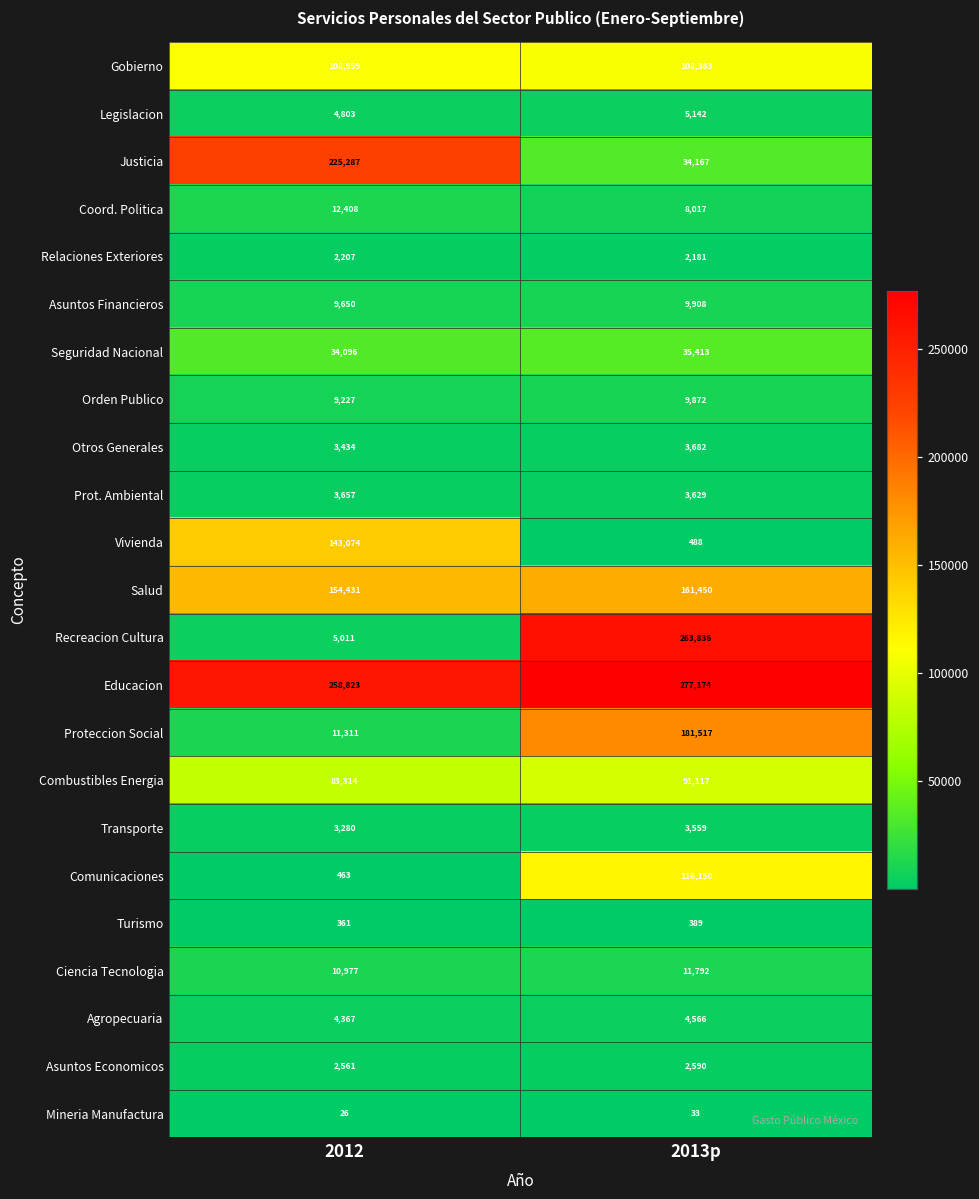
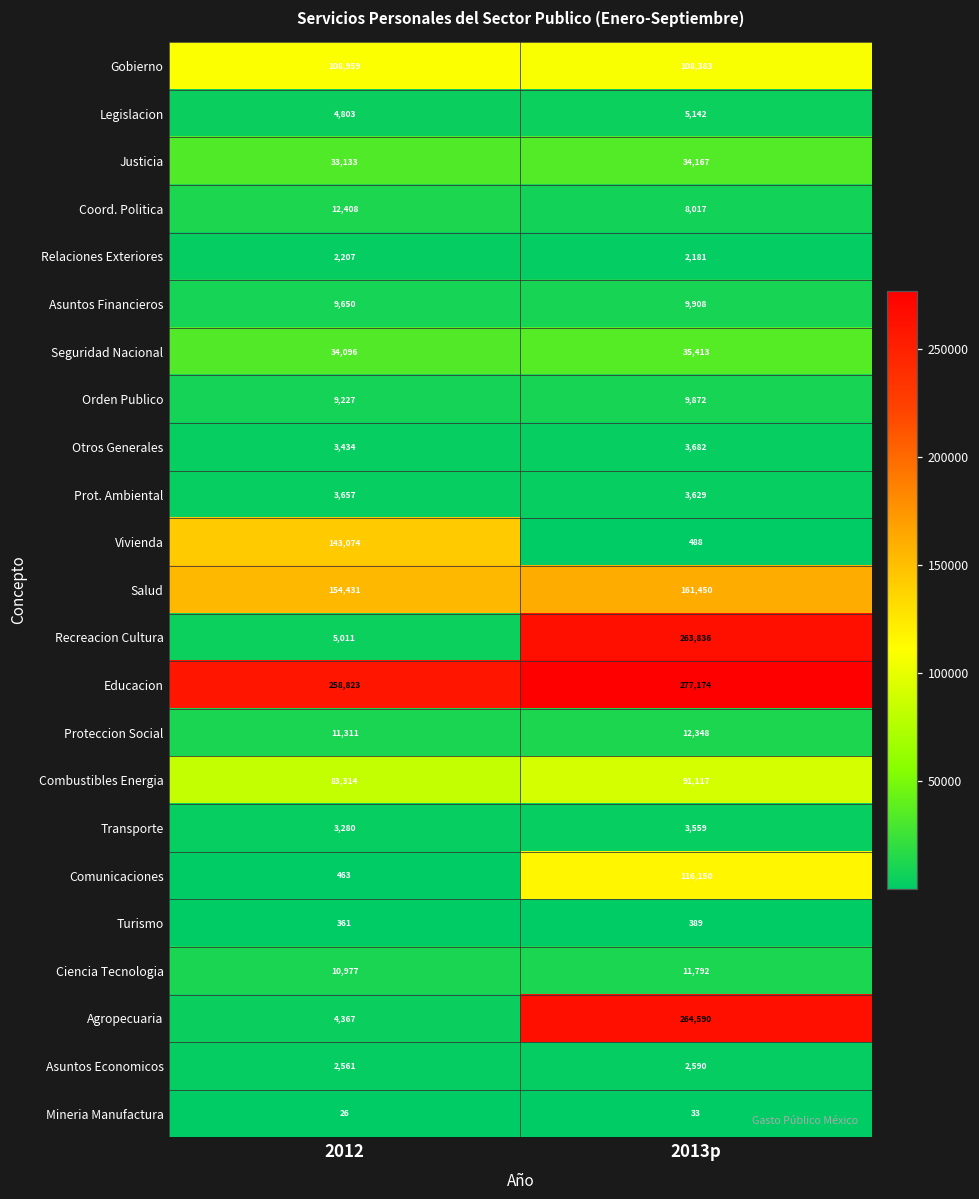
Justicia, 2012: 225,287 -> 33,133
Proteccion Social, 2013p: 181,517 -> 12,348
Agropecuaria, 2013p: 4,566 -> 264,590
